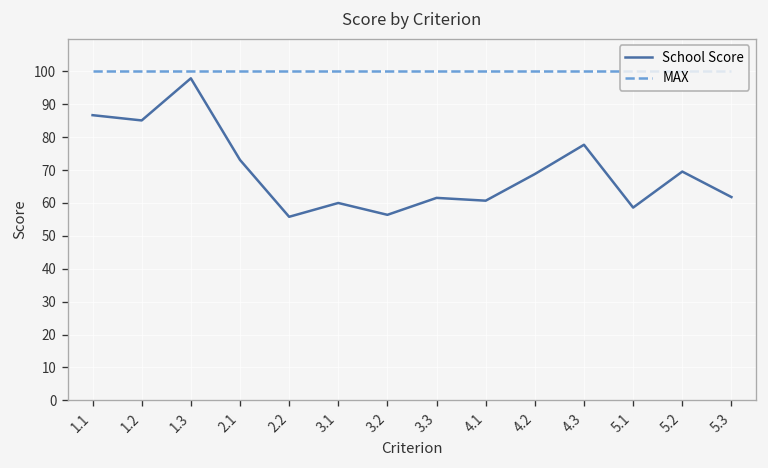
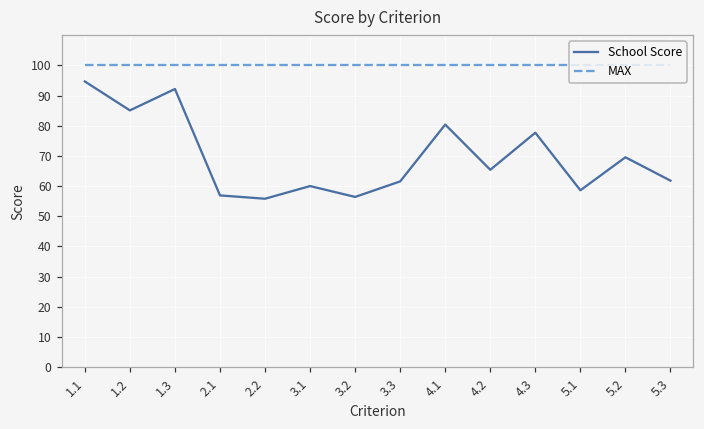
School Score, 1.1: 87 -> 95
School Score, 1.3: 98 -> 92
School Score, 2.1: 73 -> 57
School Score, 4.1: 61 -> 80
School Score, 4.2: 69 -> 65
